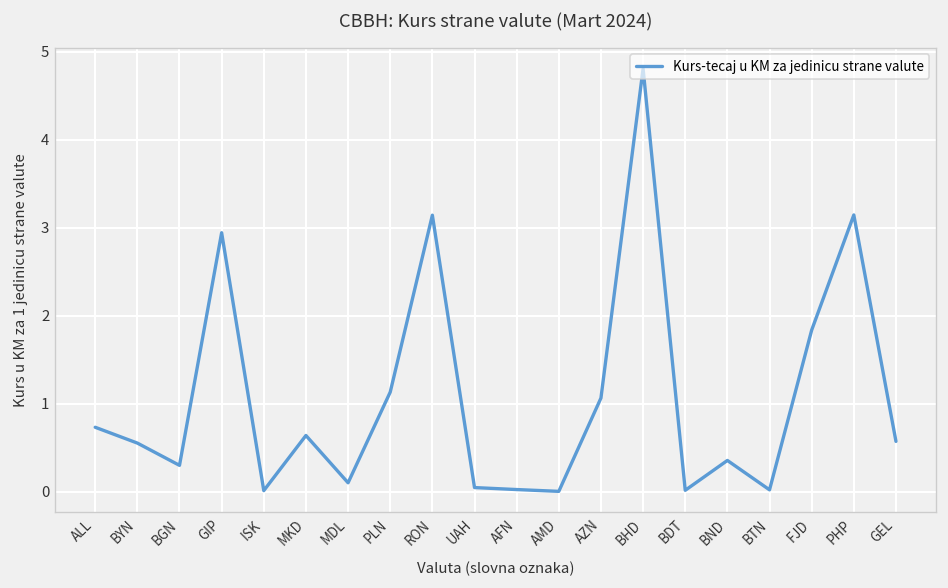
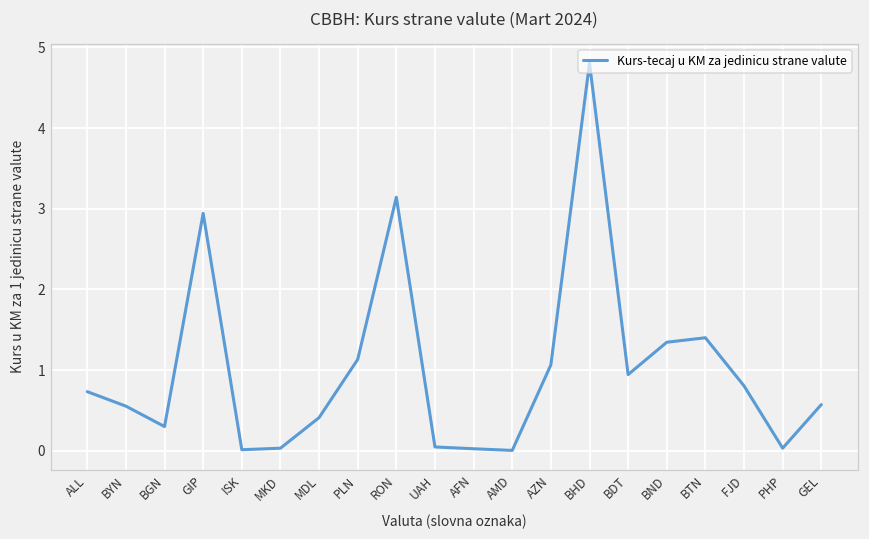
MKD: 0.6 -> 0.0
MDL: 0.1 -> 0.4
BDT: 0.0 -> 0.9
BND: 0.4 -> 1.3
BTN: 0.0 -> 1.4
FJD: 1.8 -> 0.8
PHP: 3.1 -> 0.0
